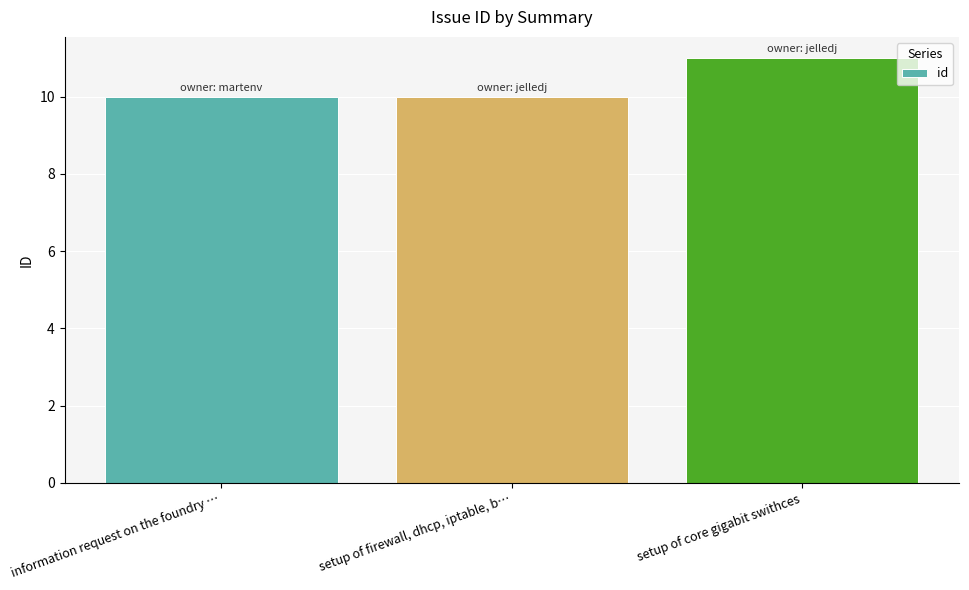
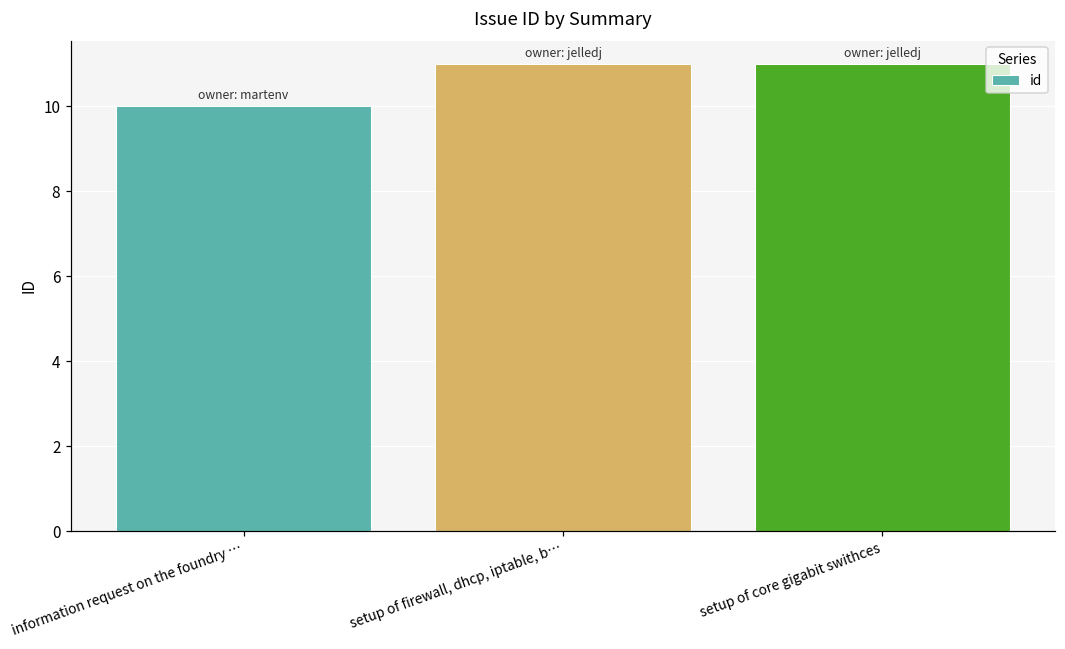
setup of firewall, dhcp, iptable, b…: 10 -> 11
